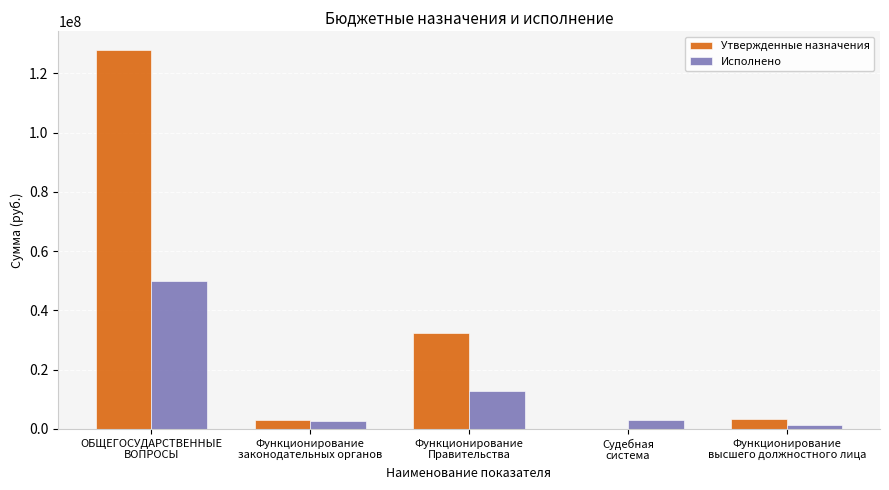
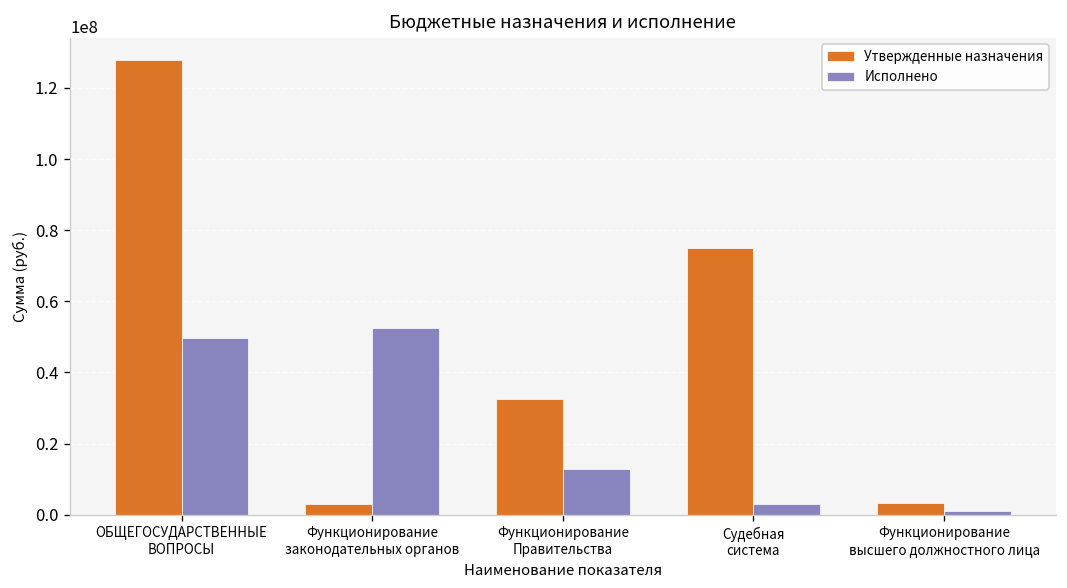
Исполнено, Функционирование законодательных органов: 3000000 -> 52000000
Утвержденные назначения, Судебная система: 0 -> 75000000
